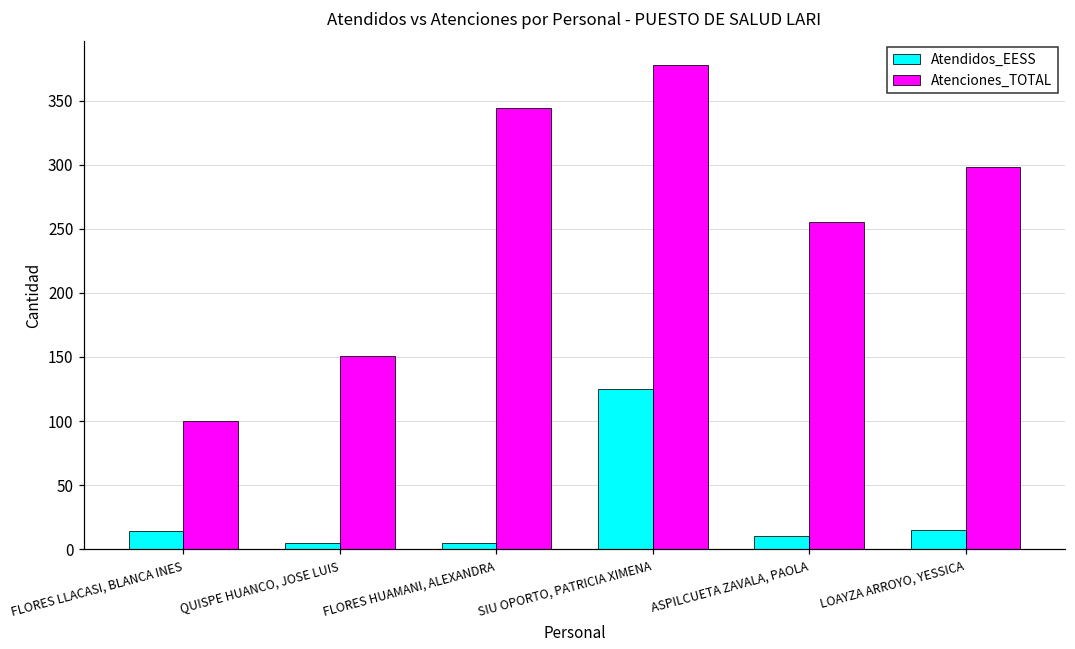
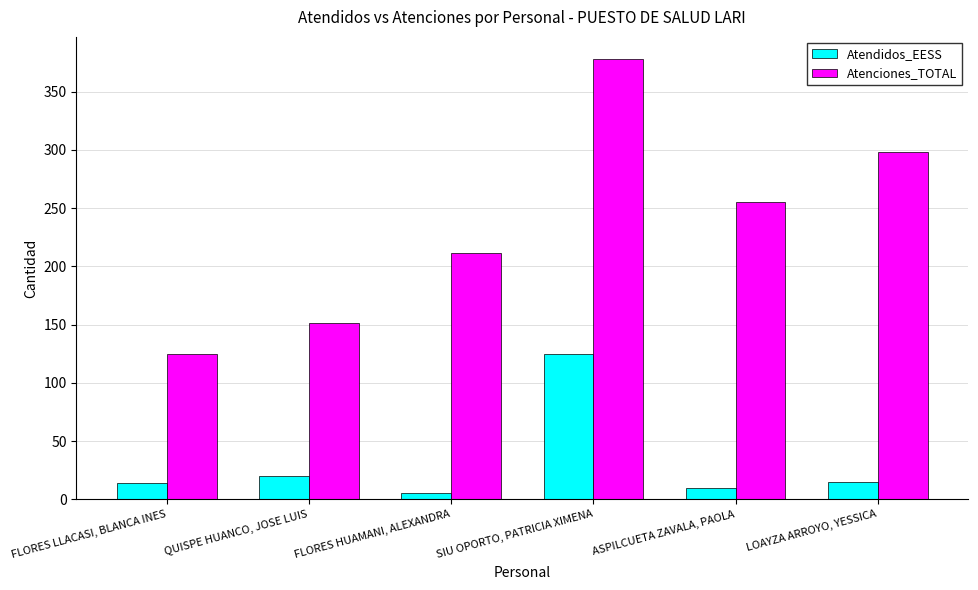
Atenciones_TOTAL, FLORES LLACASI, BLANCA INES: 100 -> 125
Atendidos_EESS, QUISPE HUANCO, JOSE LUIS: 5 -> 20
Atenciones_TOTAL, FLORES HUAMANI, ALEXANDRA: 344 -> 211
